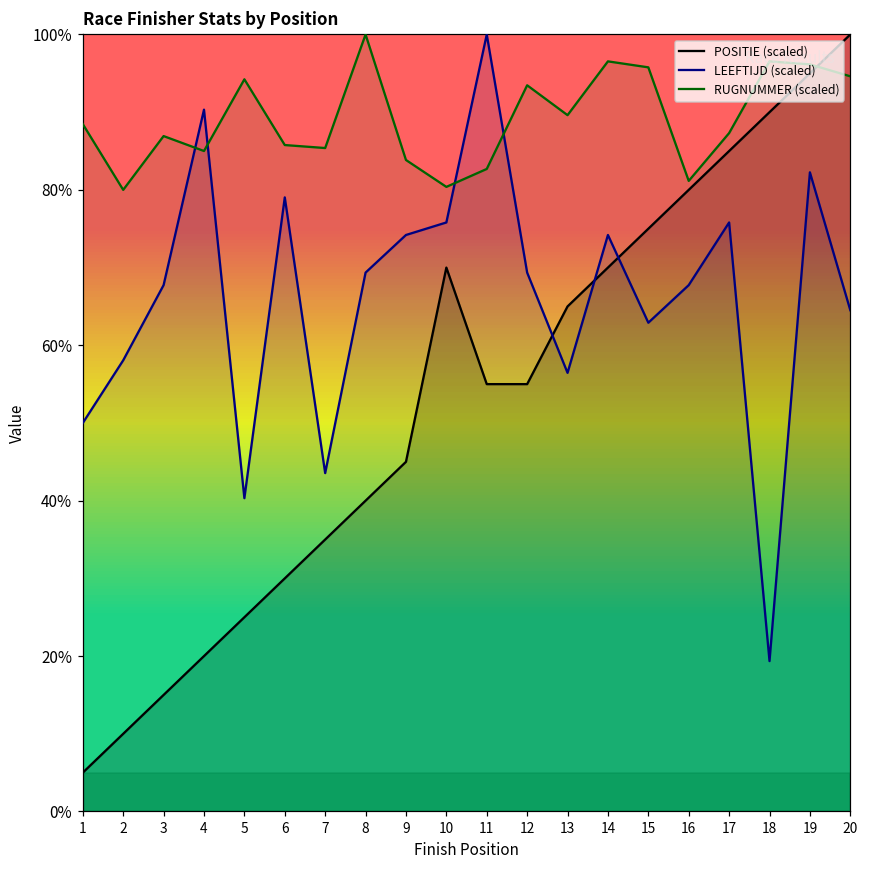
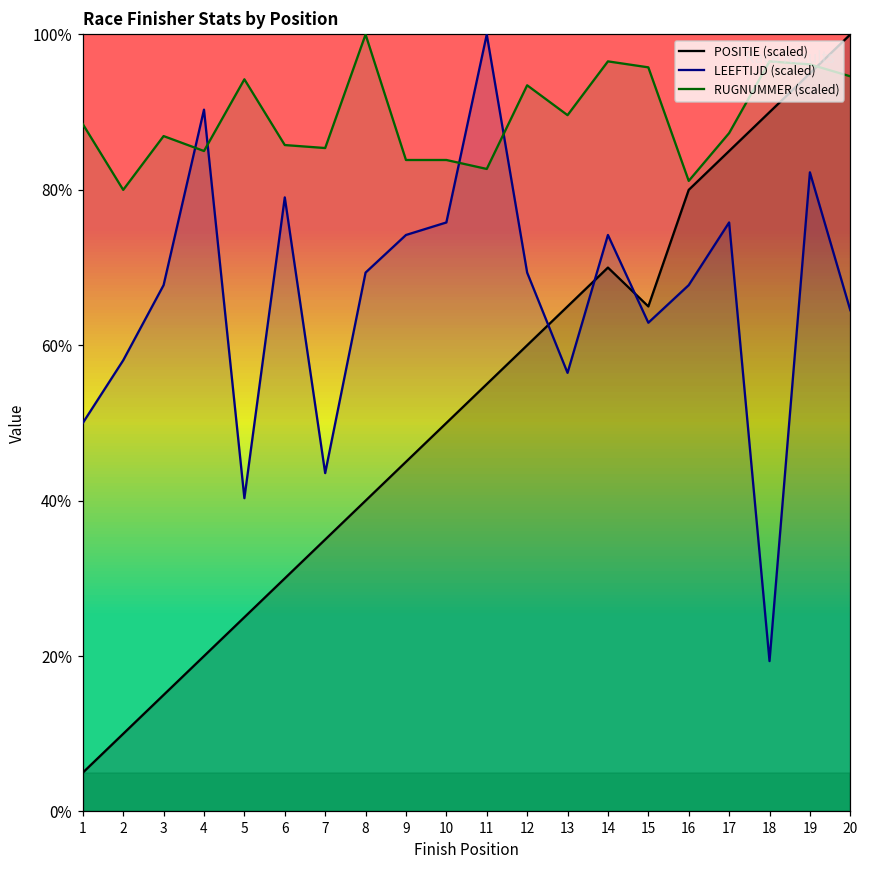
POSITIE (scaled), 10: 70% -> 50%
RUGNUMMER (scaled), 10: 80% -> 84%
POSITIE (scaled), 12: 55% -> 60%
POSITIE (scaled), 15: 75% -> 65%
